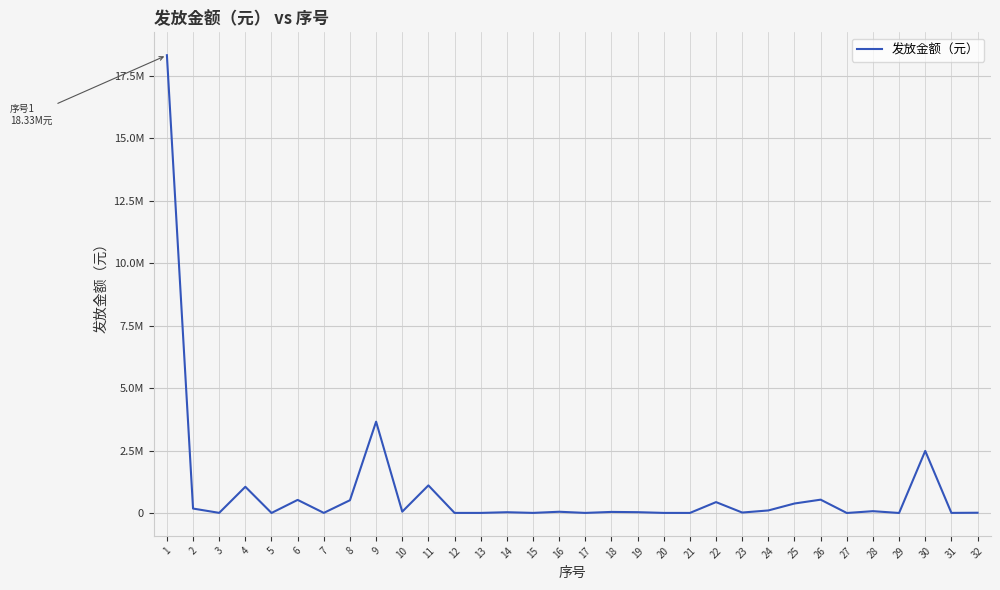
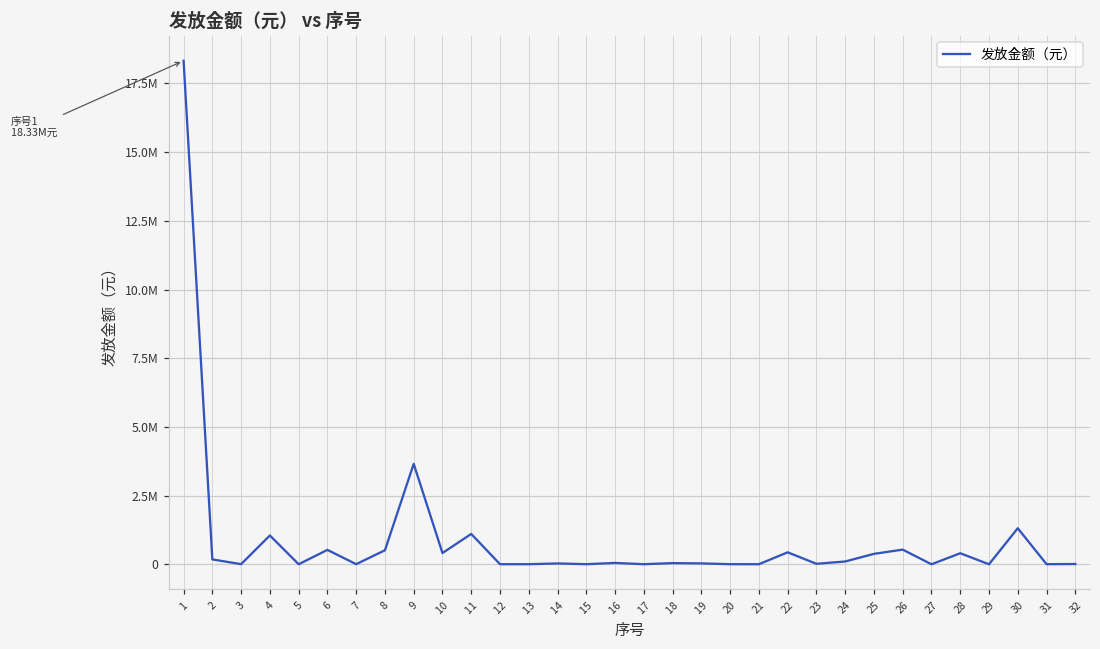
10: 100000 -> 400000
28: 100000 -> 400000
30: 2500000 -> 1300000
